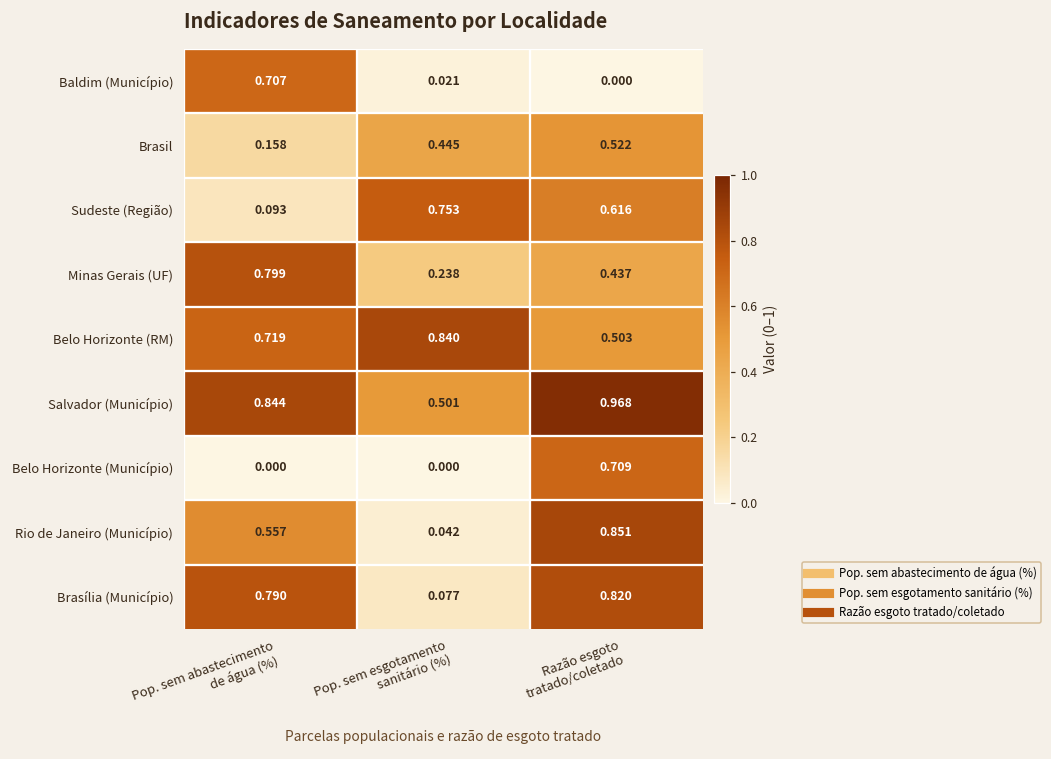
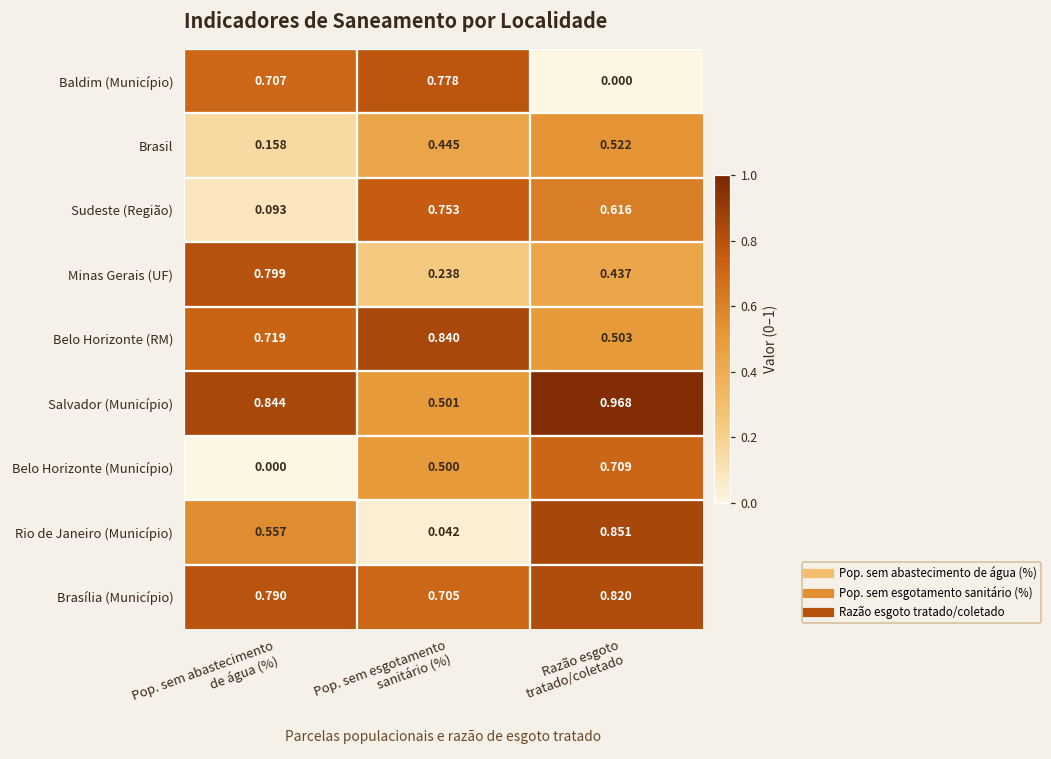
Baldim (Município), Pop. sem esgotamento sanitário (%): 0.021 -> 0.778
Belo Horizonte (Município), Pop. sem esgotamento sanitário (%): 0.000 -> 0.500
Brasília (Município), Pop. sem esgotamento sanitário (%): 0.077 -> 0.705
